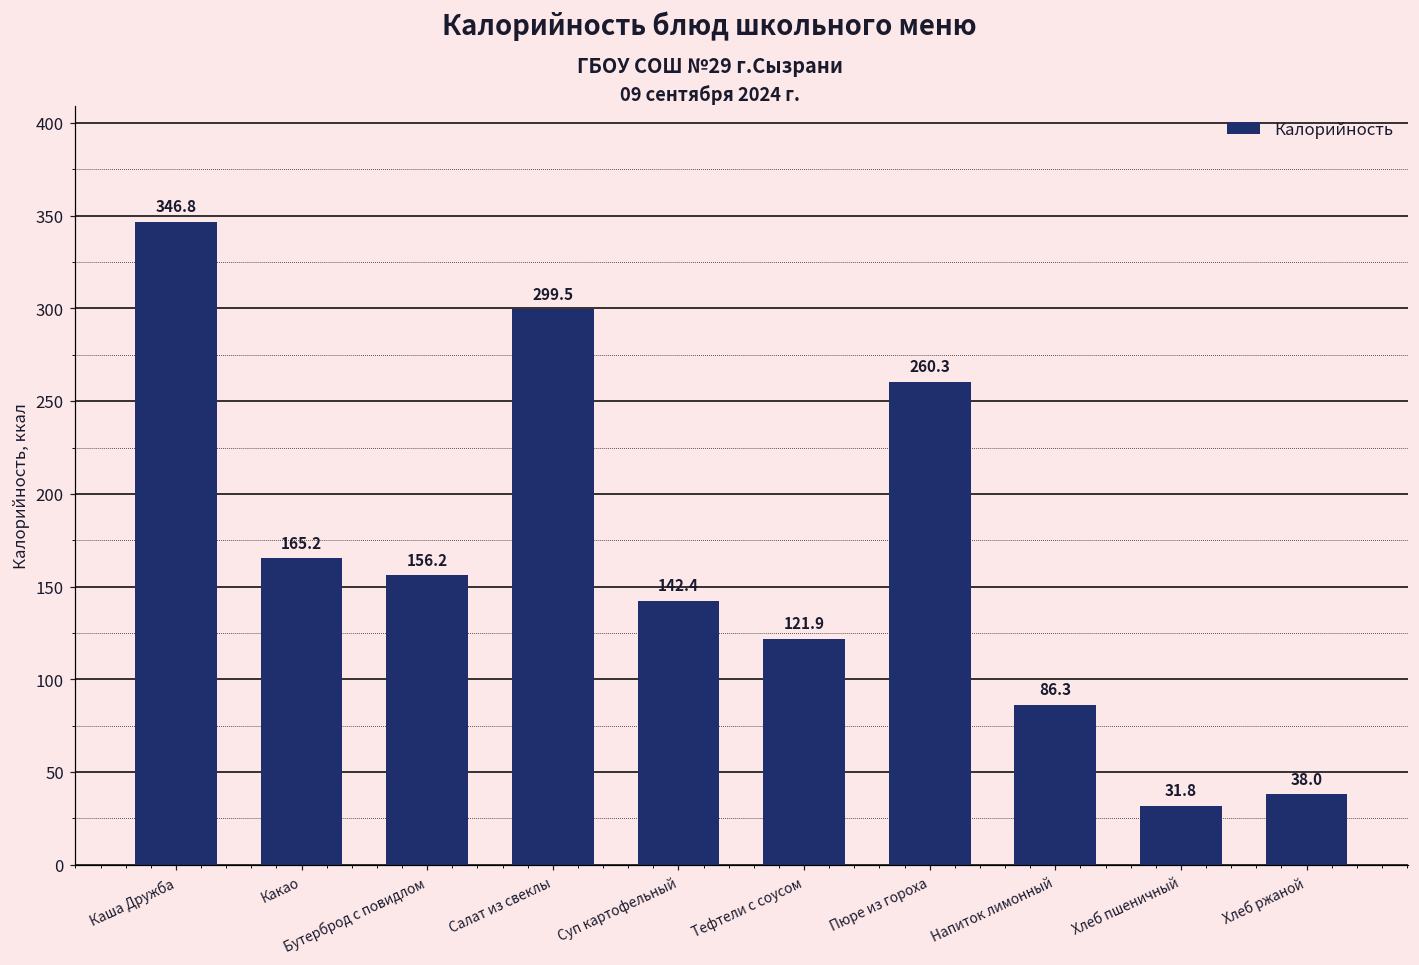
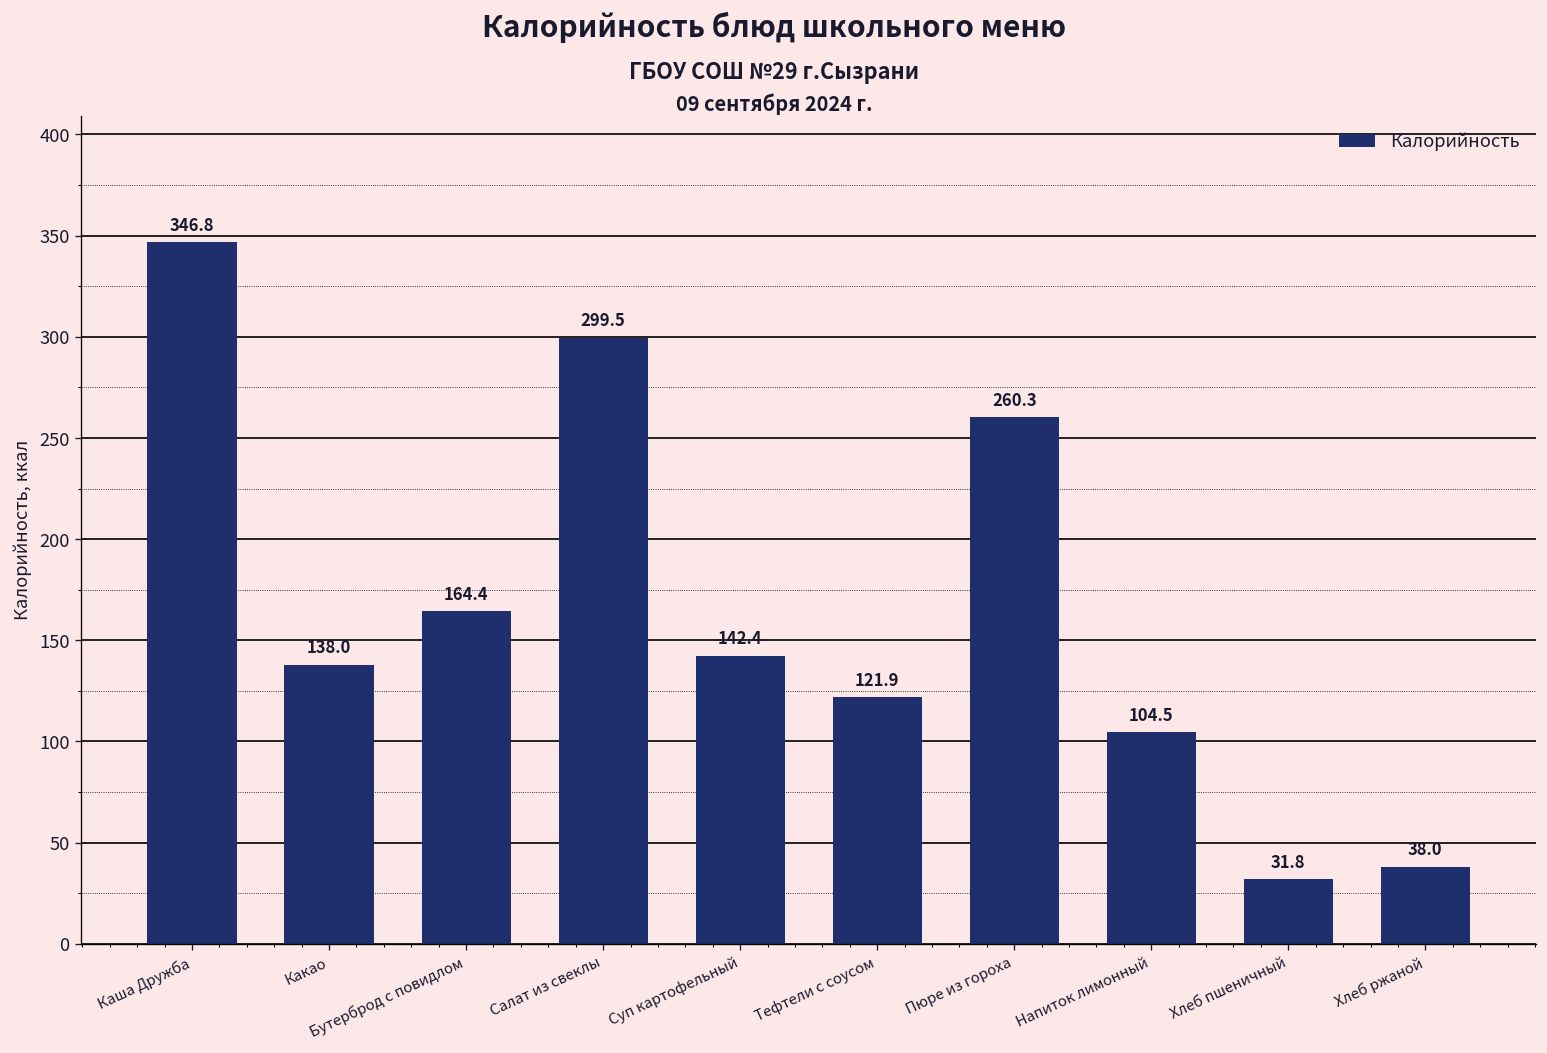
Какао: 165.2 -> 138.0
Бутерброд с повидлом: 156.2 -> 164.4
Напиток лимонный: 86.3 -> 104.5
